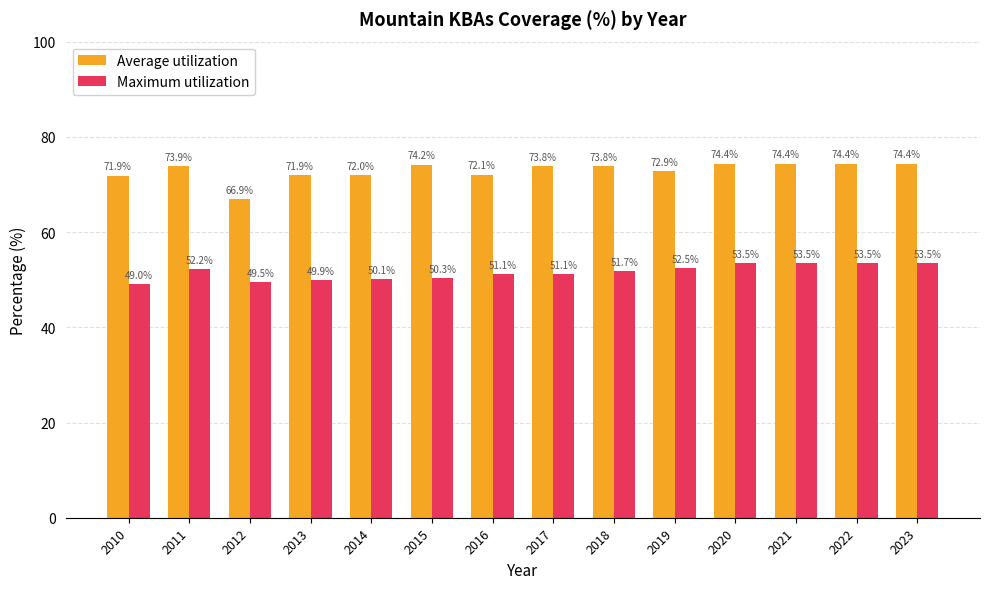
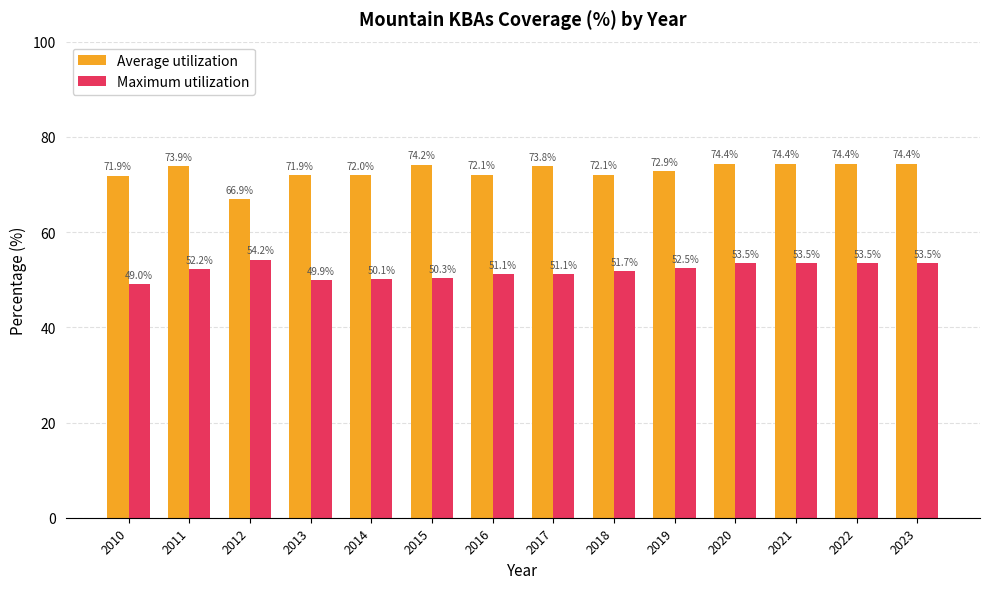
Maximum utilization, 2012: 49.5% -> 54.2%
Average utilization, 2018: 73.8% -> 72.1%
